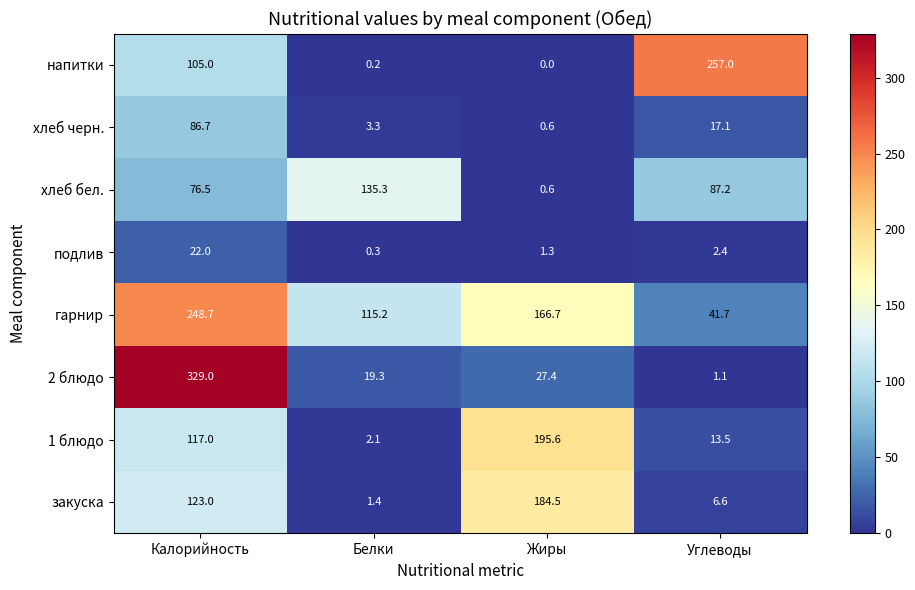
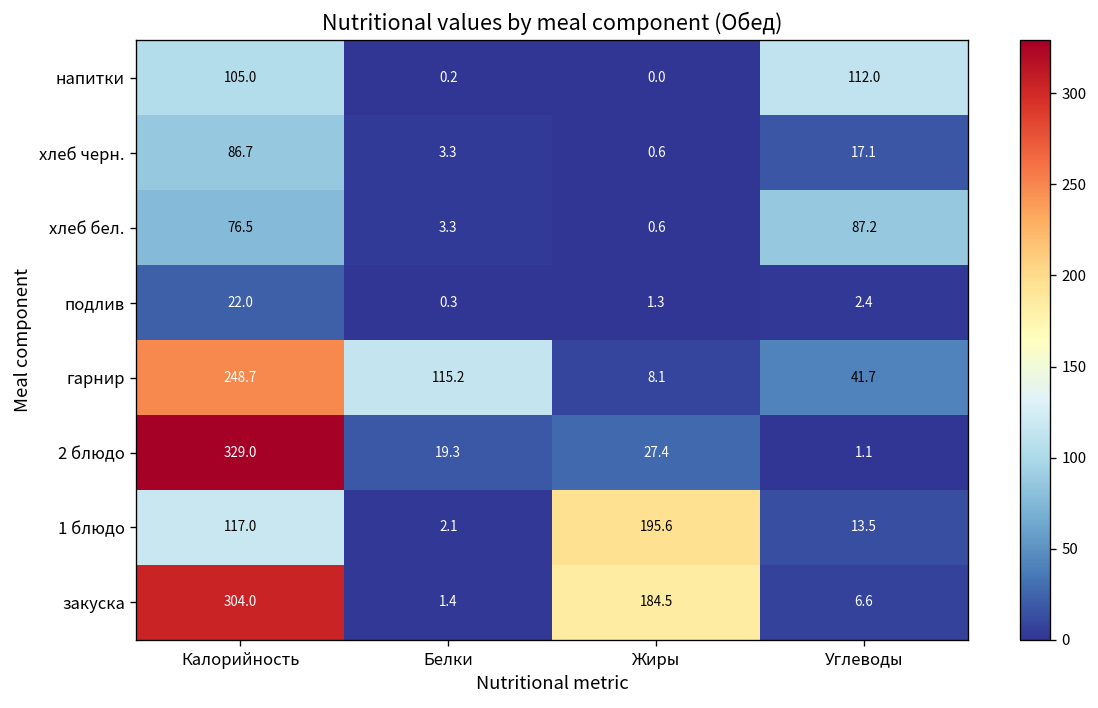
напитки, Углеводы: 257.0 -> 112.0
хлеб бел., Белки: 135.3 -> 3.3
гарнир, Жиры: 166.7 -> 8.1
закуска, Калорийность: 123.0 -> 304.0
